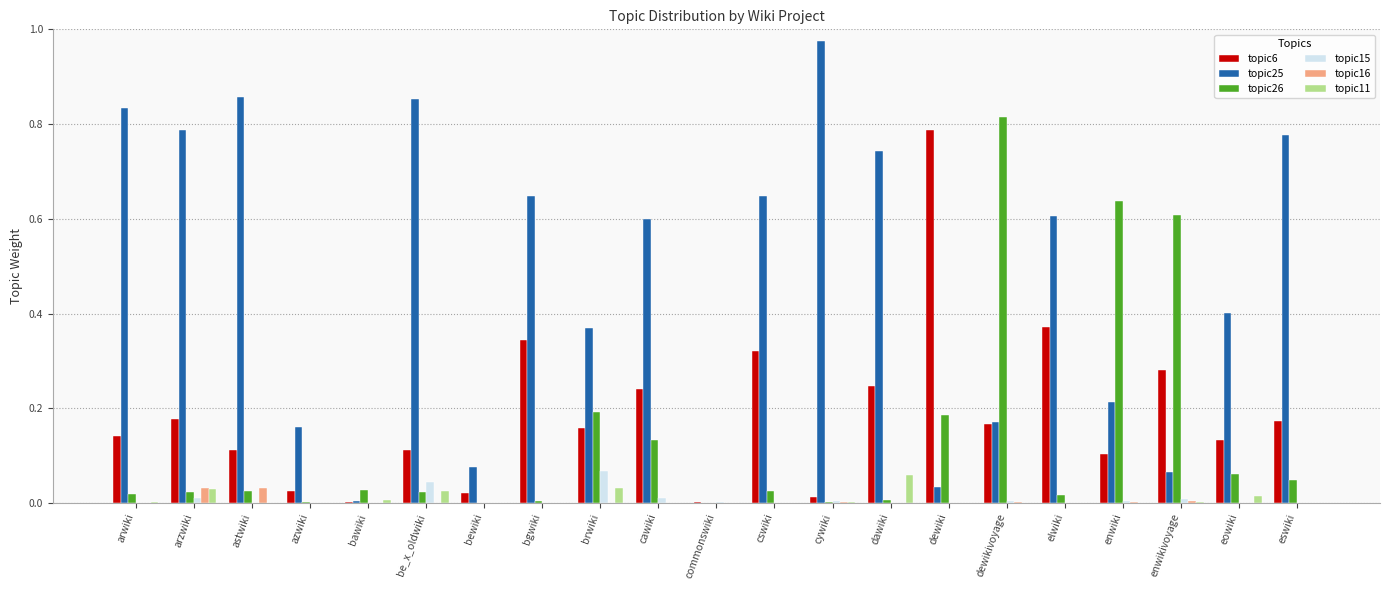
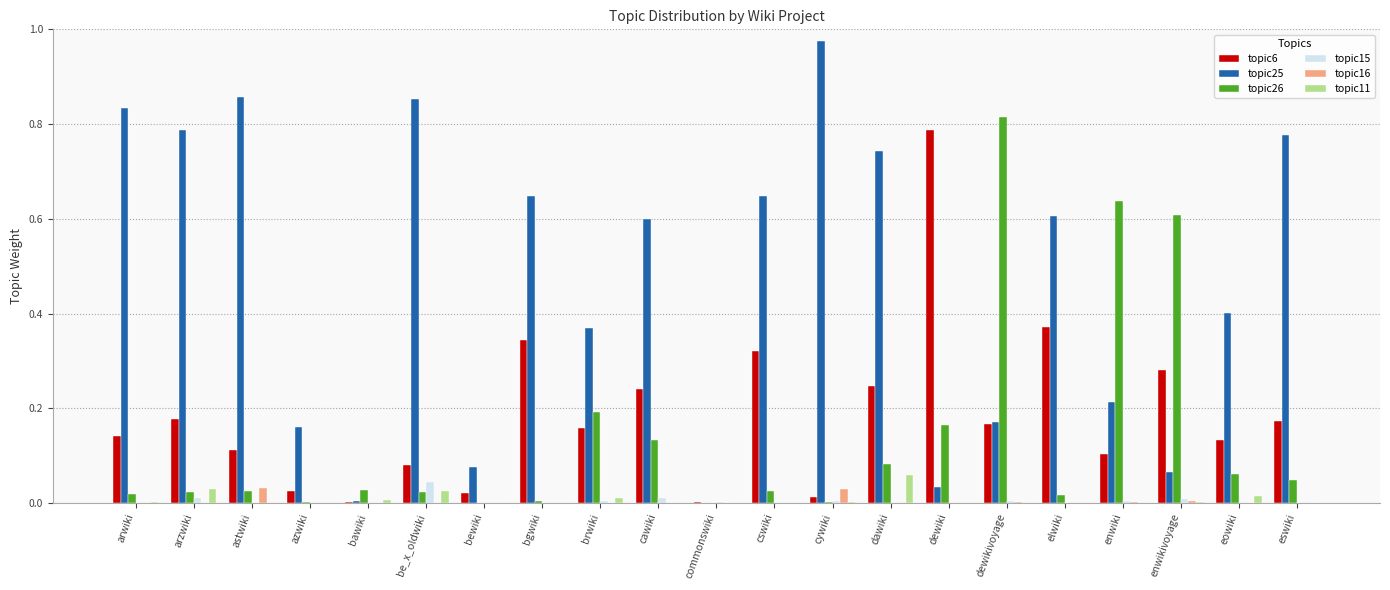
topic16, arzwiki: 0.03 -> 0.00
topic6, be_x_oldwiki: 0.11 -> 0.08
topic15, brwiki: 0.07 -> 0.00
topic11, brwiki: 0.03 -> 0.01
topic16, cywiki: 0.00 -> 0.03
topic26, dawiki: 0.01 -> 0.08
topic26, dewiki: 0.19 -> 0.17
